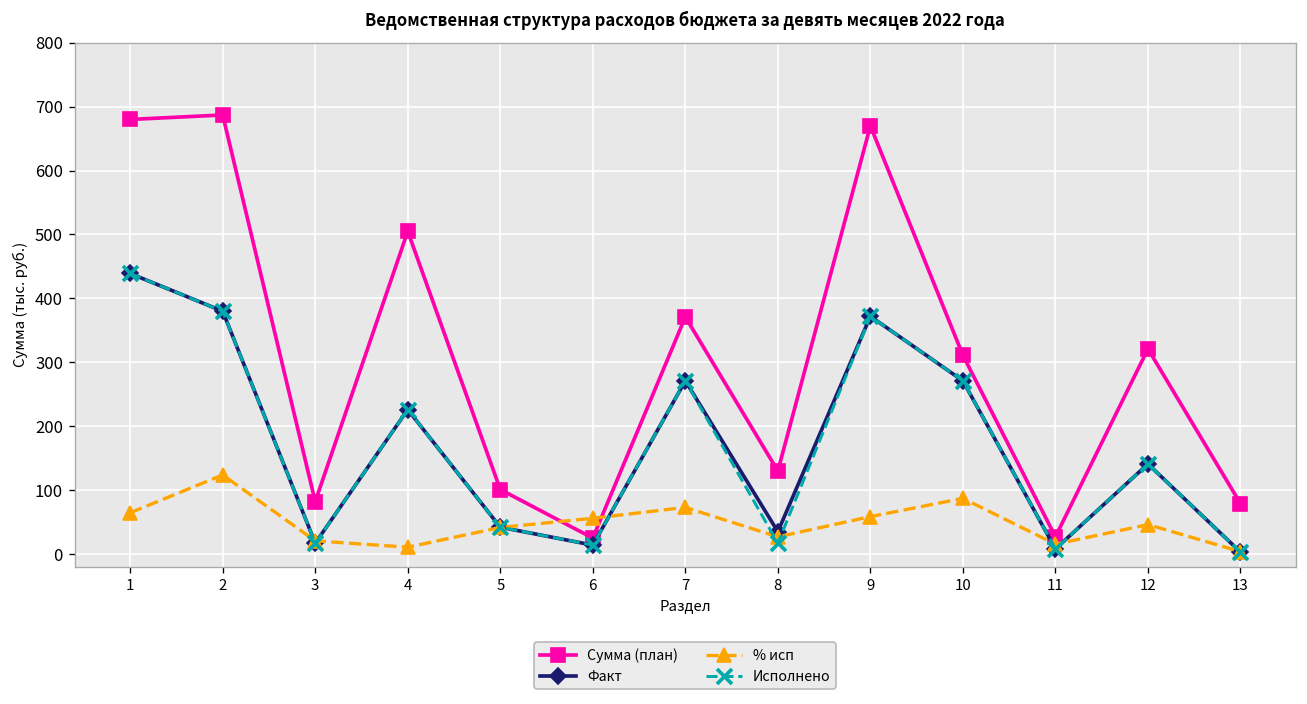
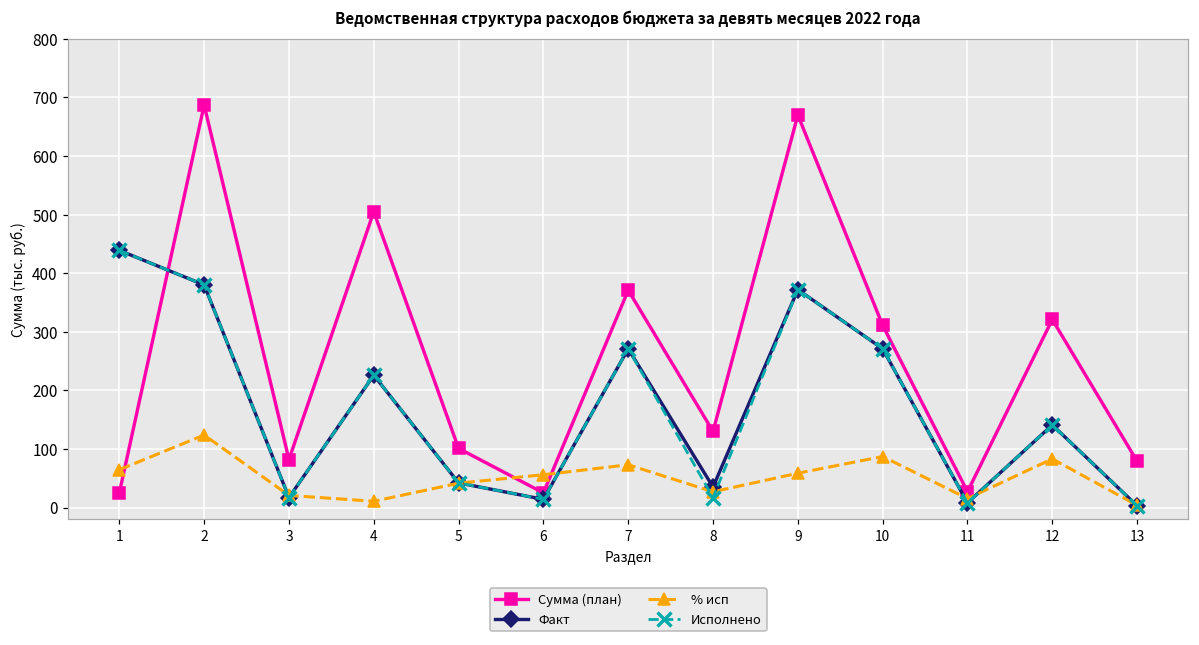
Сумма (план), 1: 680 -> 30
% исп, 12: 50 -> 80
